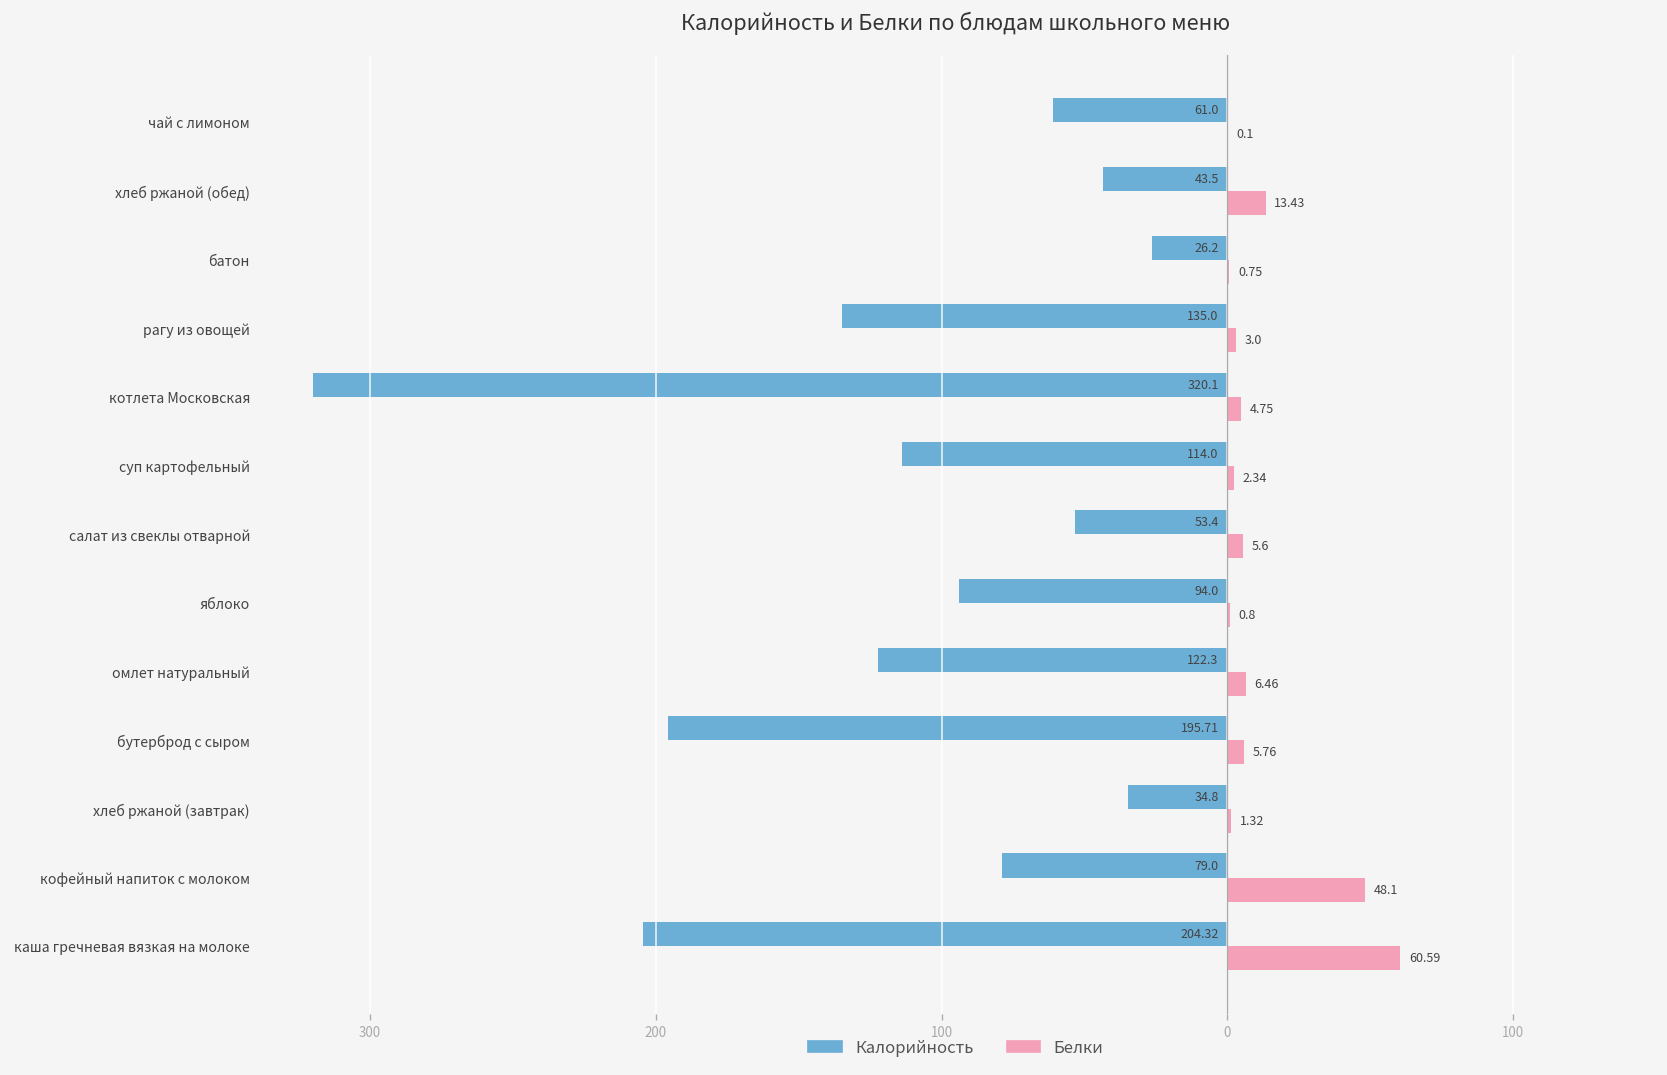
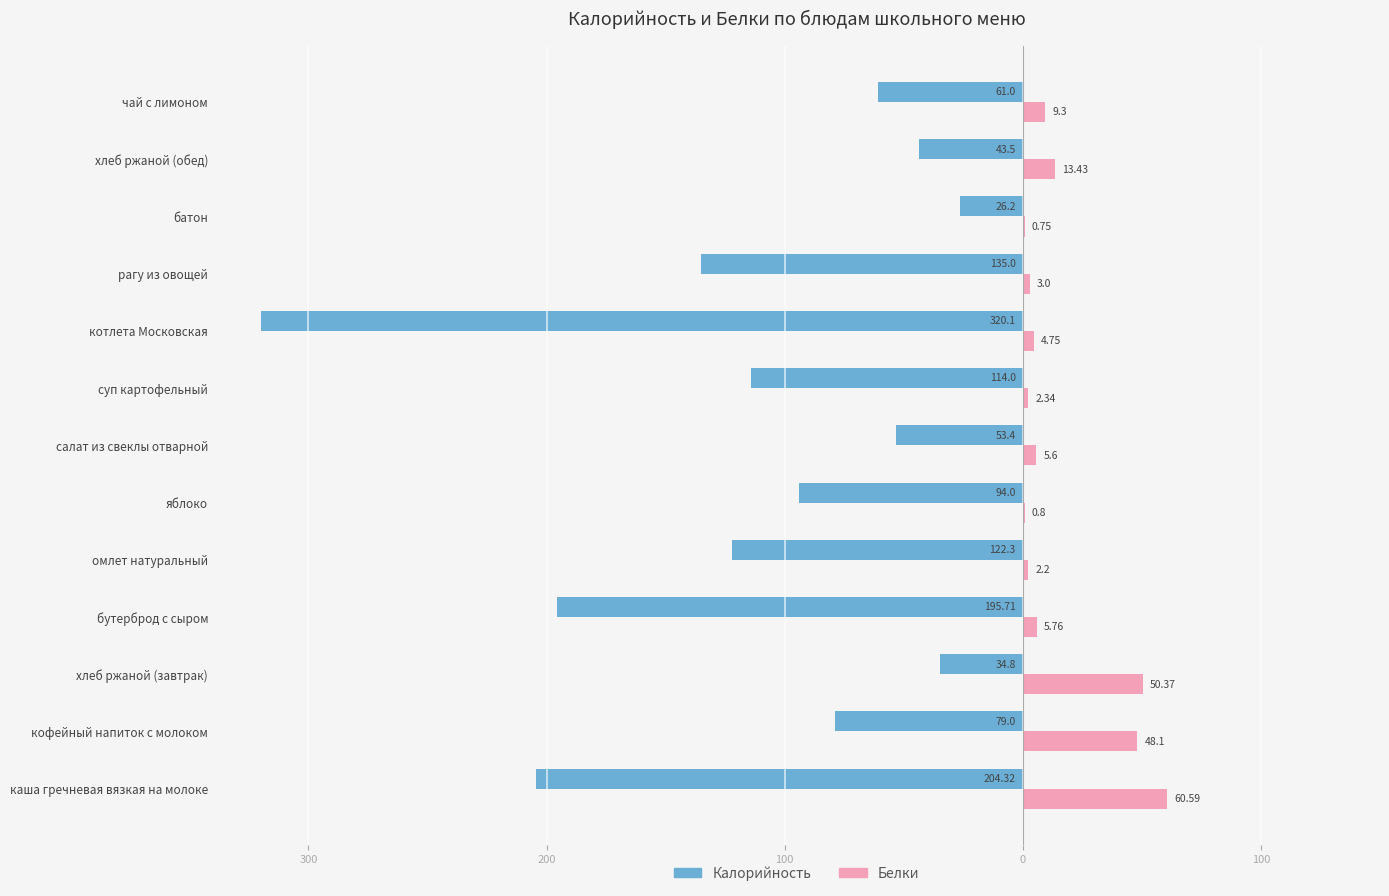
Белки, чай с лимоном: 0.1 -> 9.3
Белки, омлет натуральный: 6.46 -> 2.2
Белки, хлеб ржаной (завтрак): 1.32 -> 50.37
